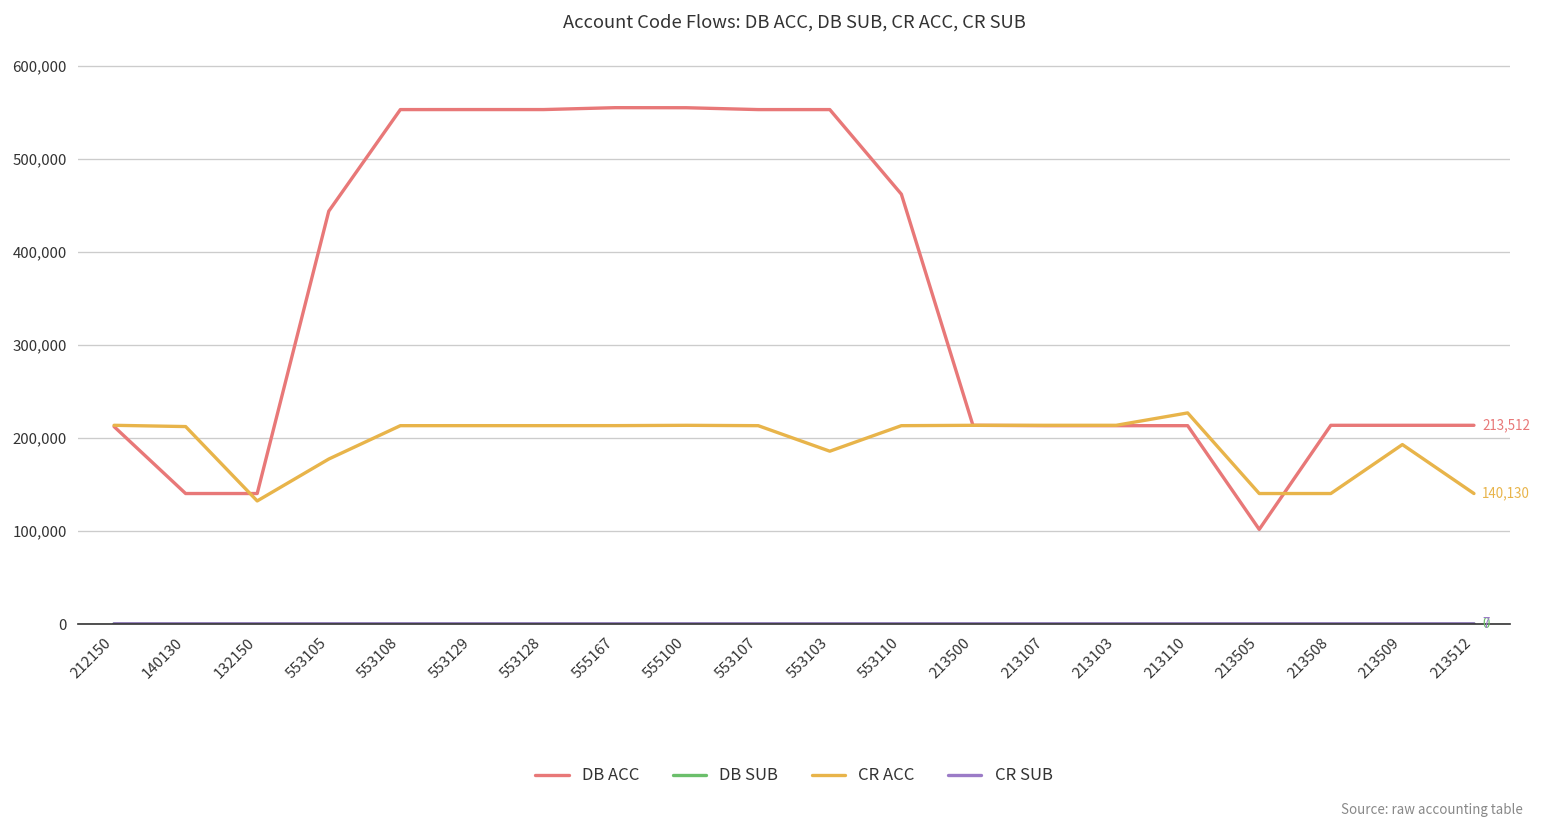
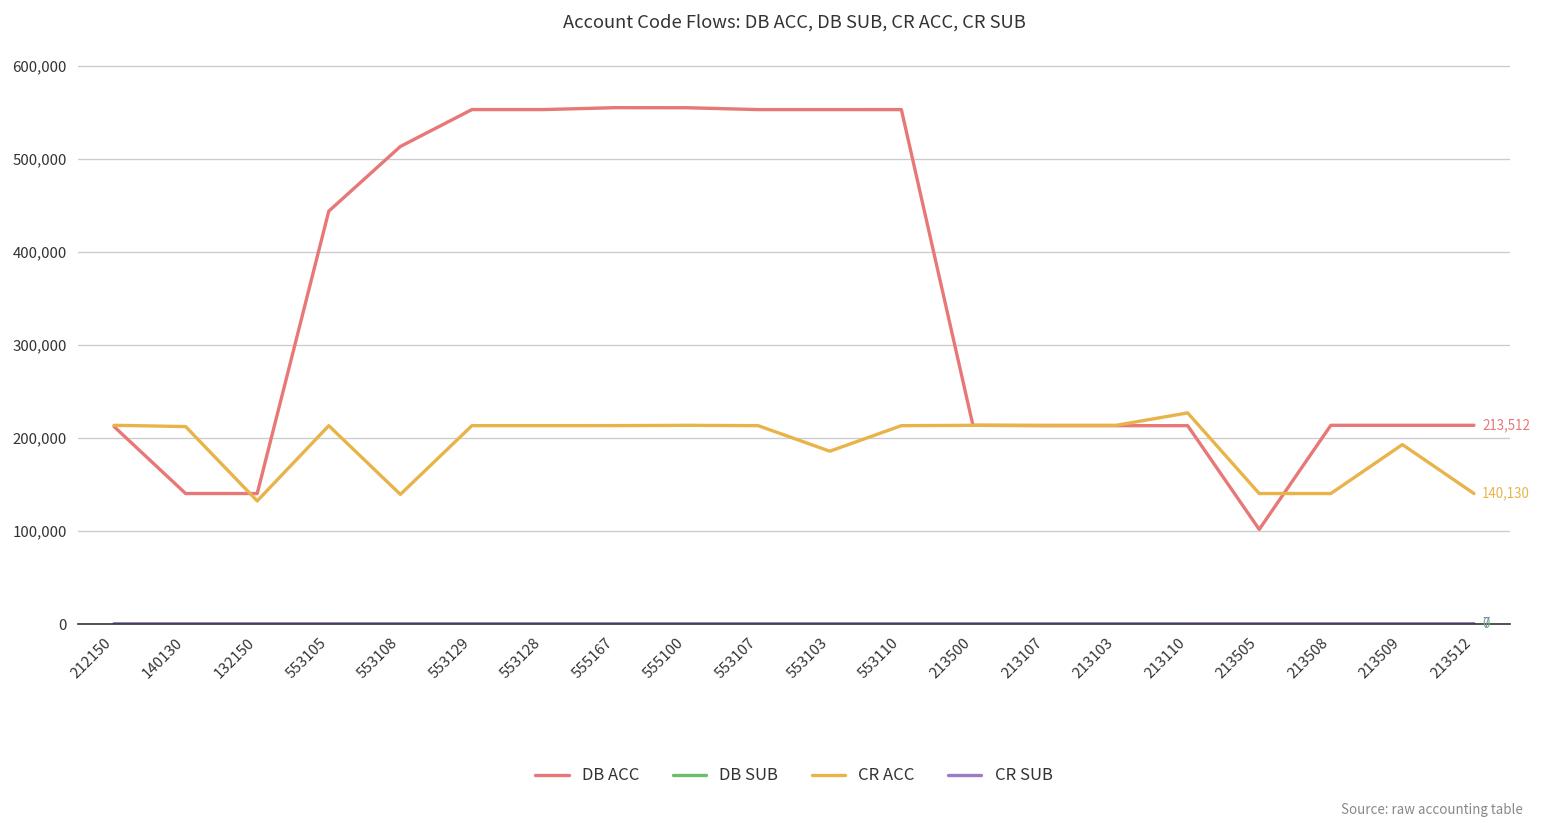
CR ACC, 553105: 180,000 -> 210,000
DB ACC, 553108: 550,000 -> 510,000
CR ACC, 553108: 210,000 -> 140,000
DB ACC, 553110: 460,000 -> 550,000
